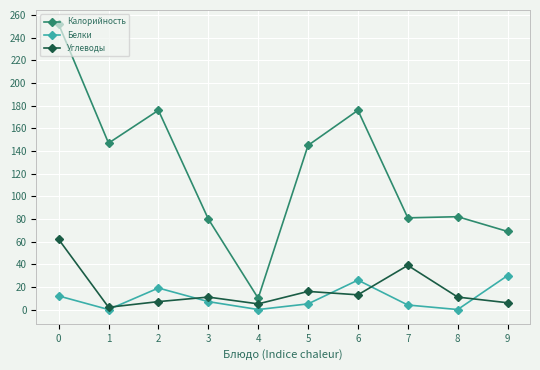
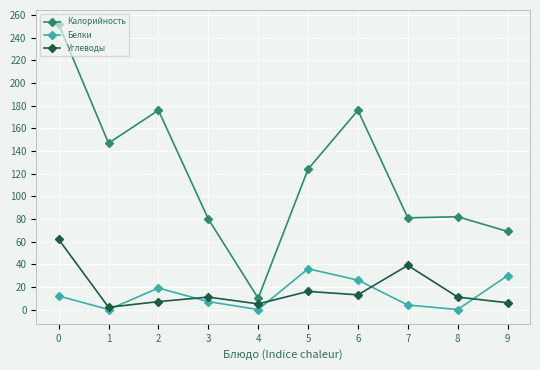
Калорийность, 5: 145 -> 124
Белки, 5: 5 -> 36
